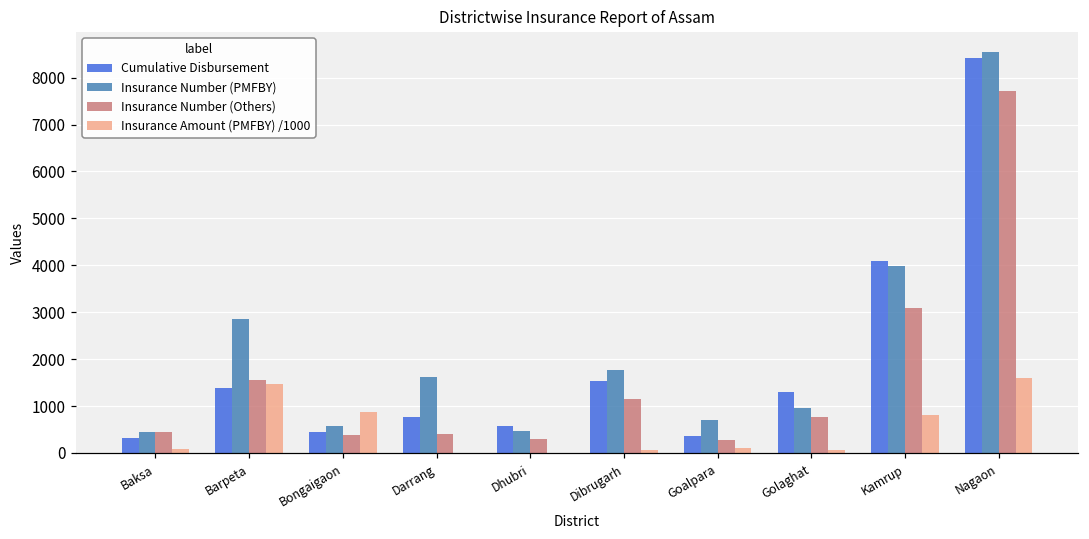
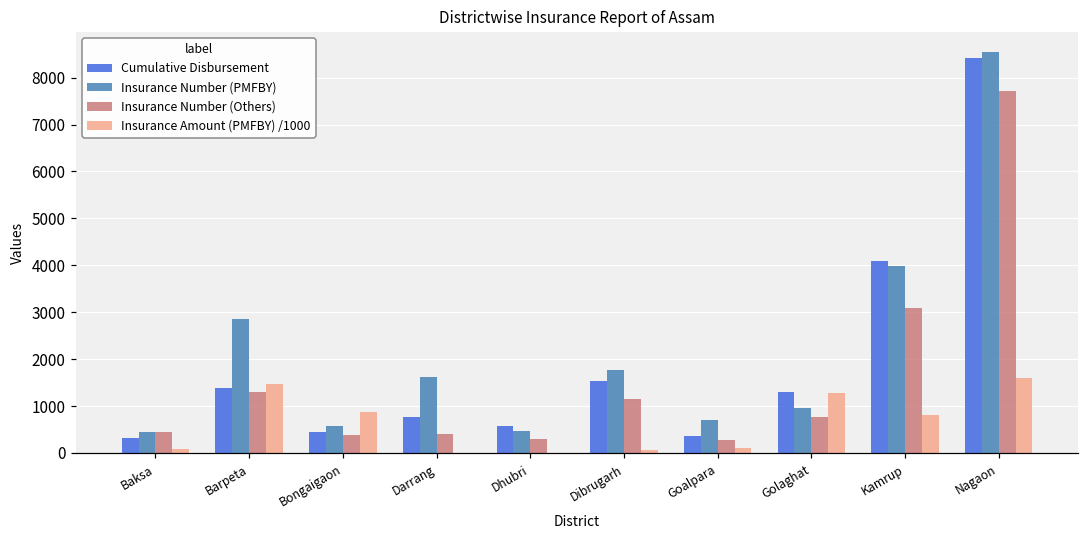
Insurance Number (Others), Barpeta: 1600 -> 1300
Insurance Amount (PMFBY) /1000, Golaghat: 100 -> 1300
